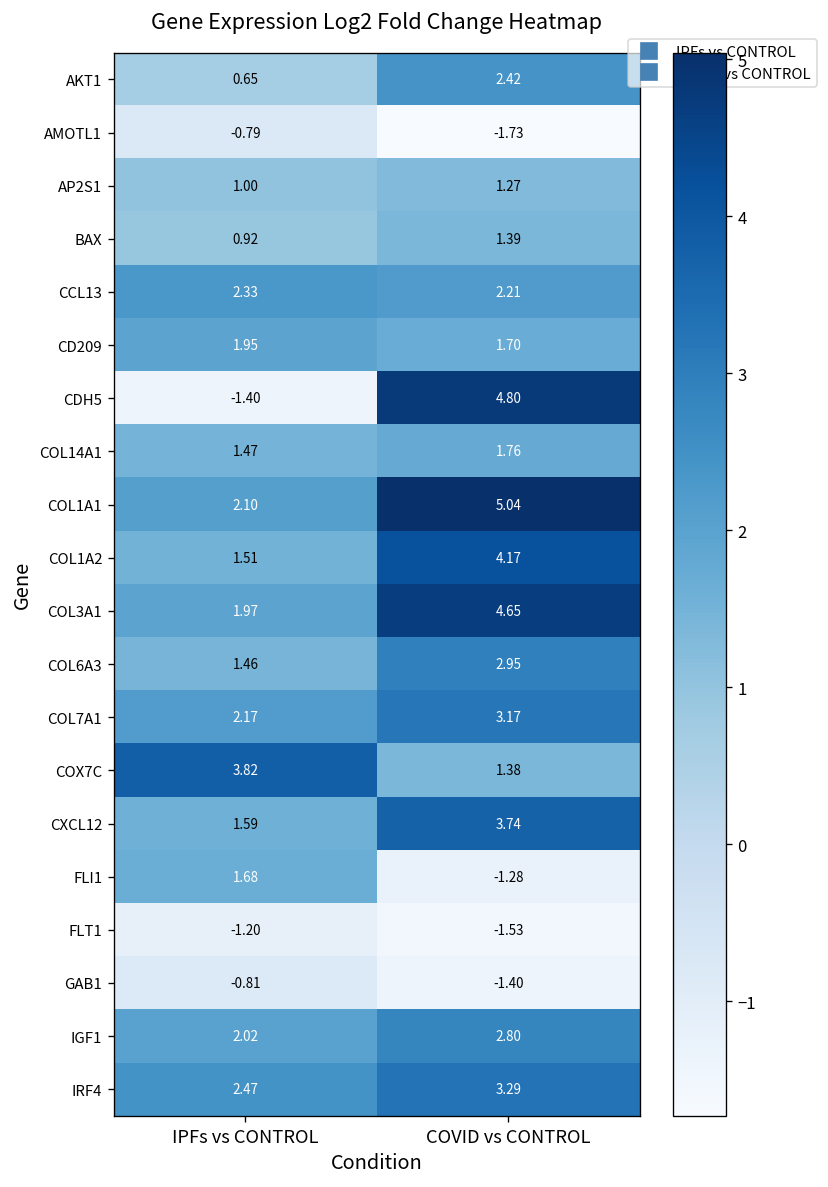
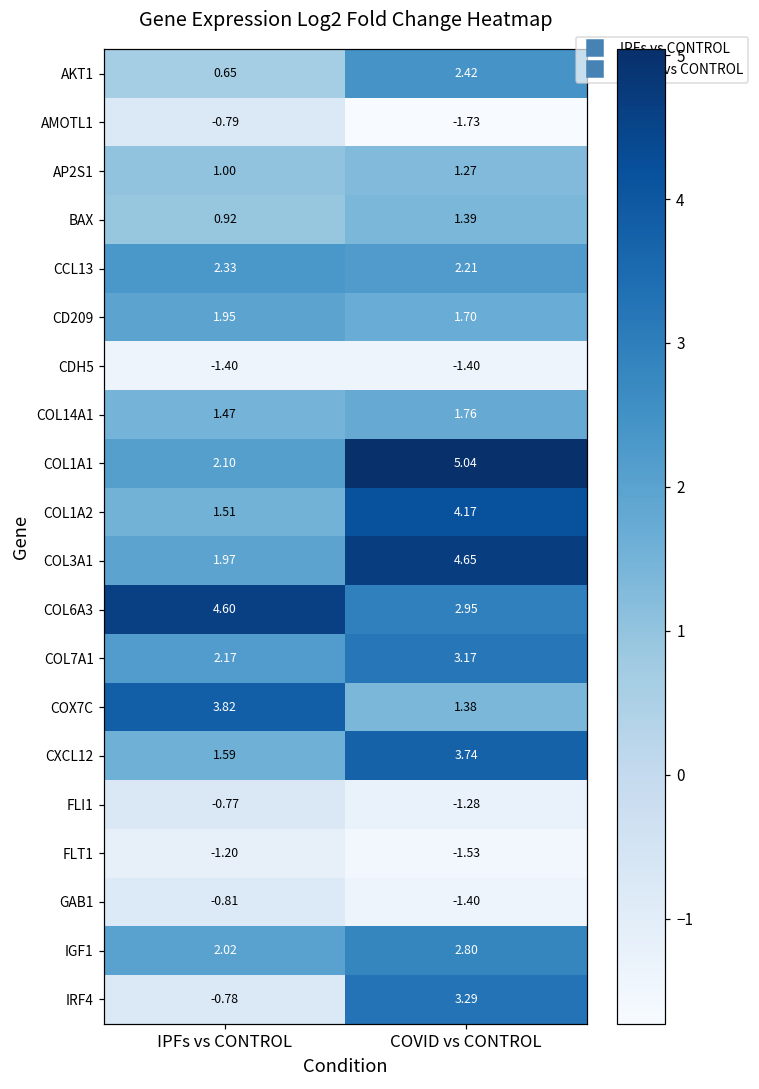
CDH5, COVID vs CONTROL: 4.80 -> -1.40
COL6A3, IPFs vs CONTROL: 1.46 -> 4.60
FLI1, IPFs vs CONTROL: 1.68 -> -0.77
IRF4, IPFs vs CONTROL: 2.47 -> -0.78
